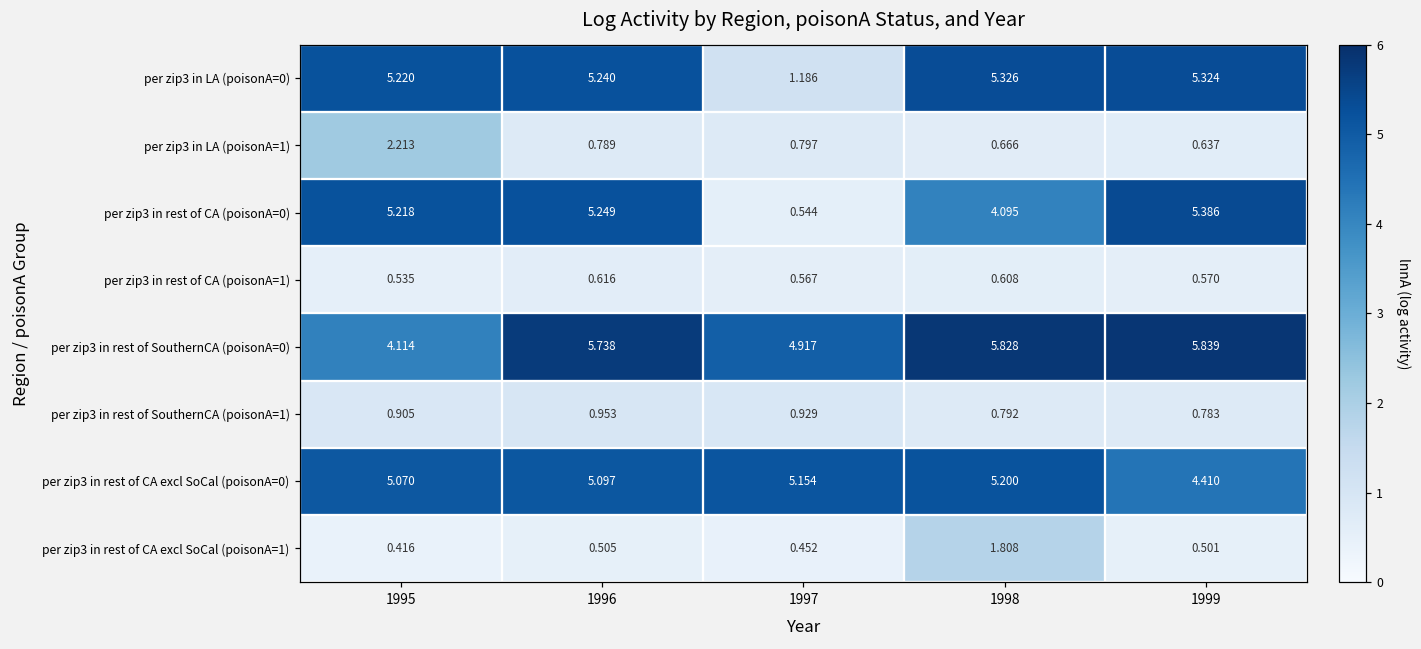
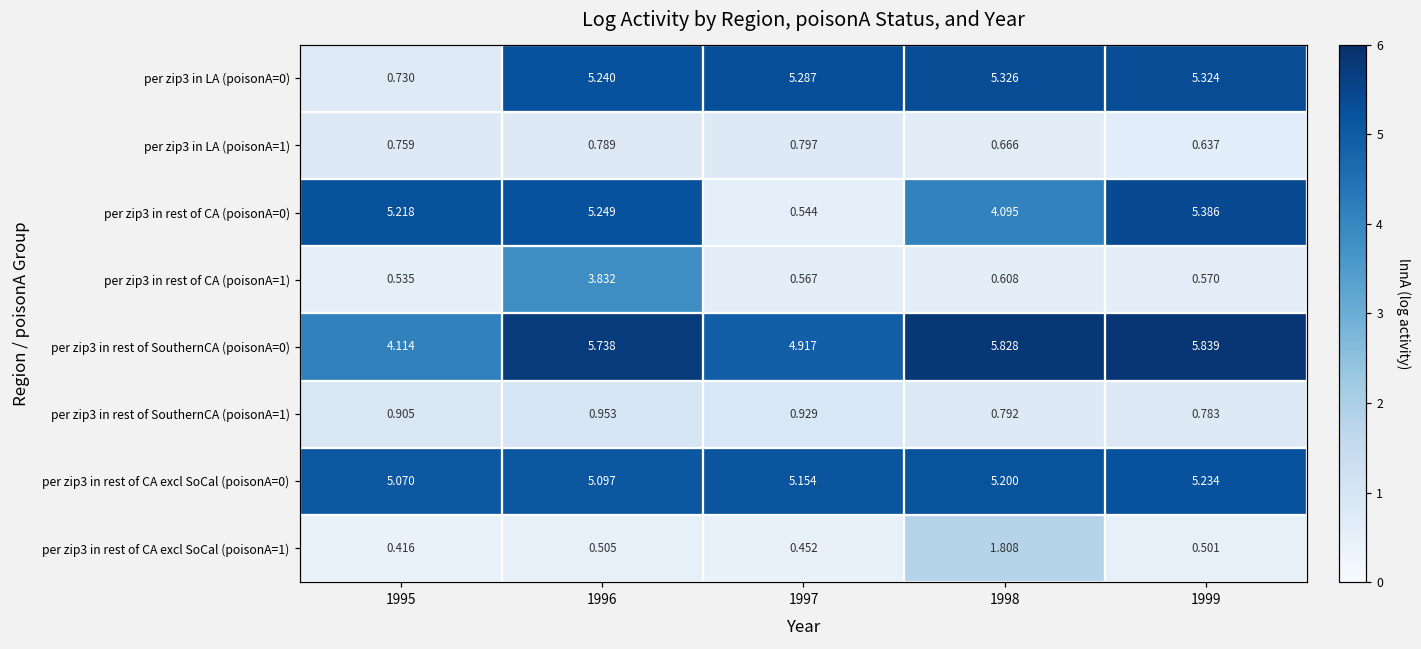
per zip3 in LA (poisonA=0), 1995: 5.220 -> 0.730
per zip3 in LA (poisonA=0), 1997: 1.186 -> 5.287
per zip3 in LA (poisonA=1), 1995: 2.213 -> 0.759
per zip3 in rest of CA (poisonA=1), 1996: 0.616 -> 3.832
per zip3 in rest of CA excl SoCal (poisonA=0), 1999: 4.410 -> 5.234
